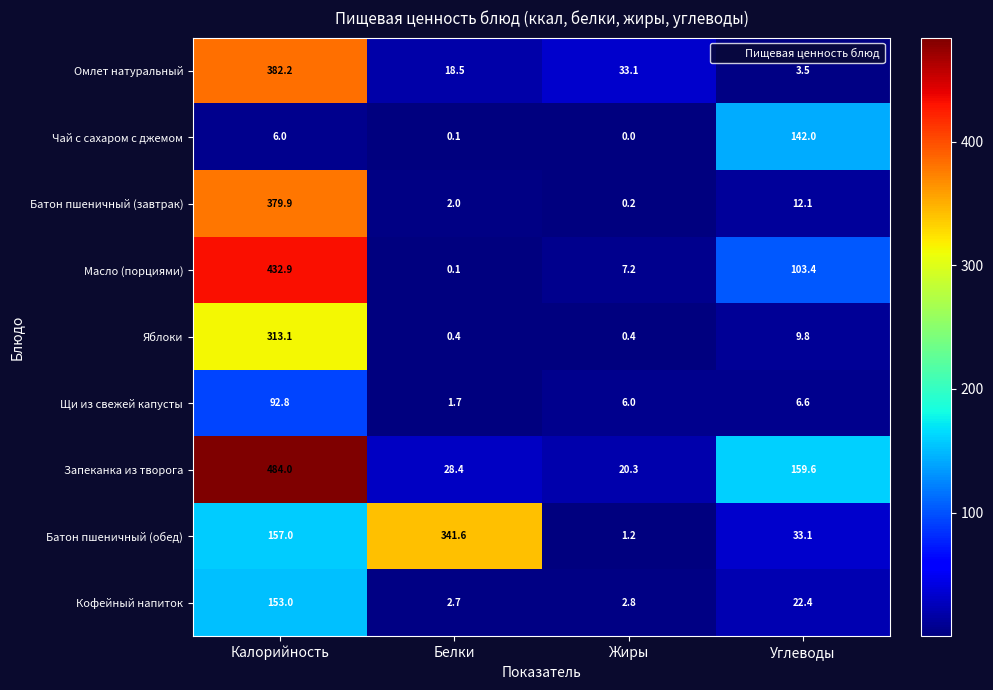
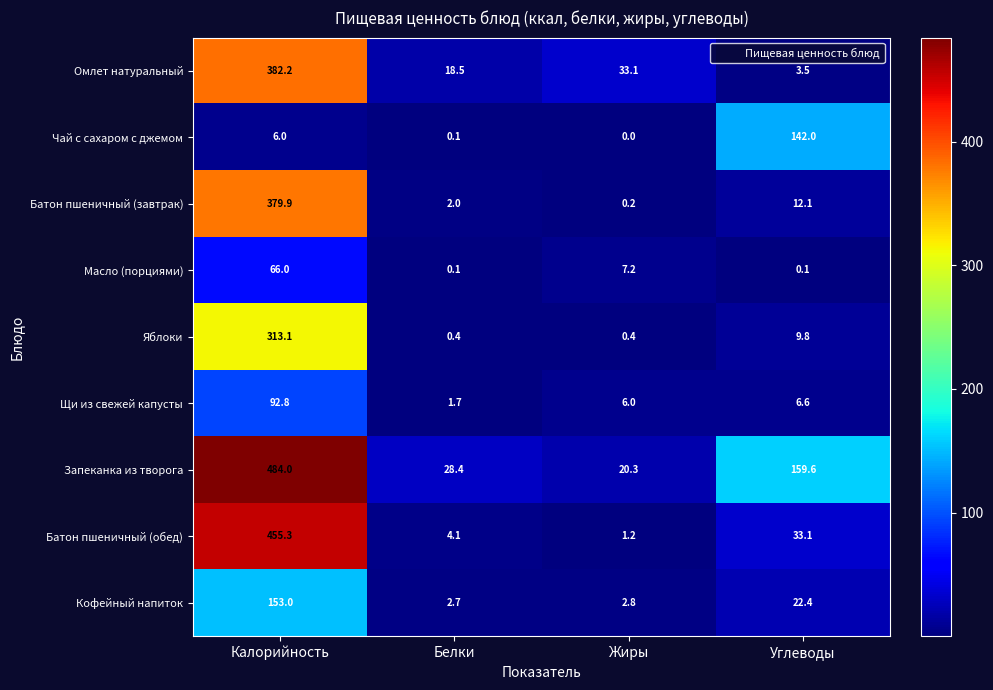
Масло (порциями), Калорийность: 432.9 -> 66.0
Масло (порциями), Углеводы: 103.4 -> 0.1
Батон пшеничный (обед), Калорийность: 157.0 -> 455.3
Батон пшеничный (обед), Белки: 341.6 -> 4.1
